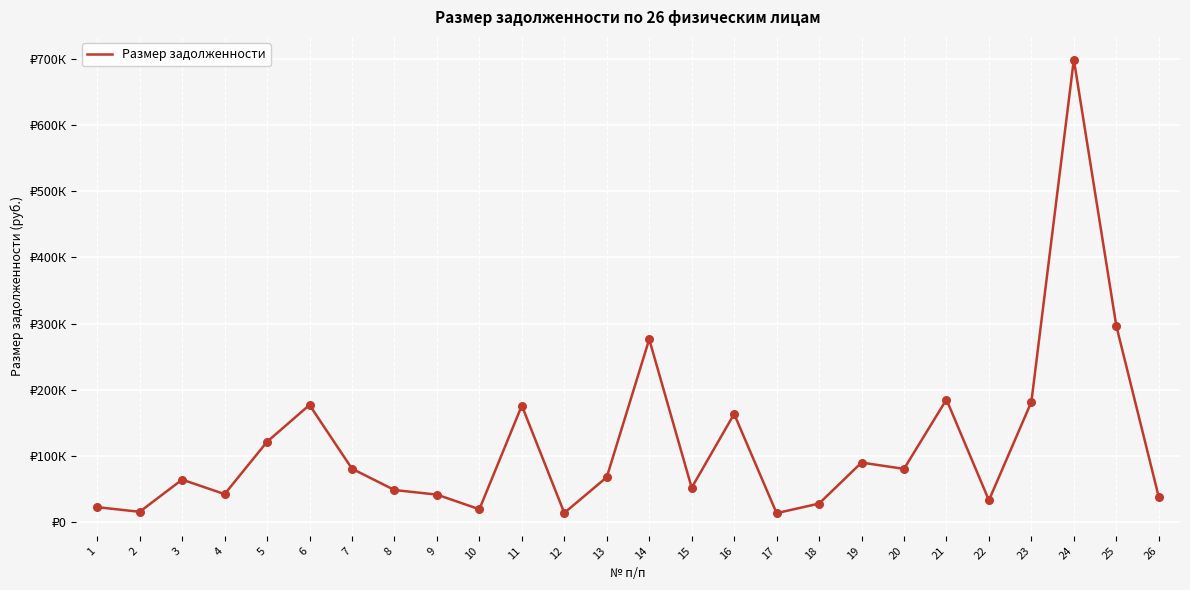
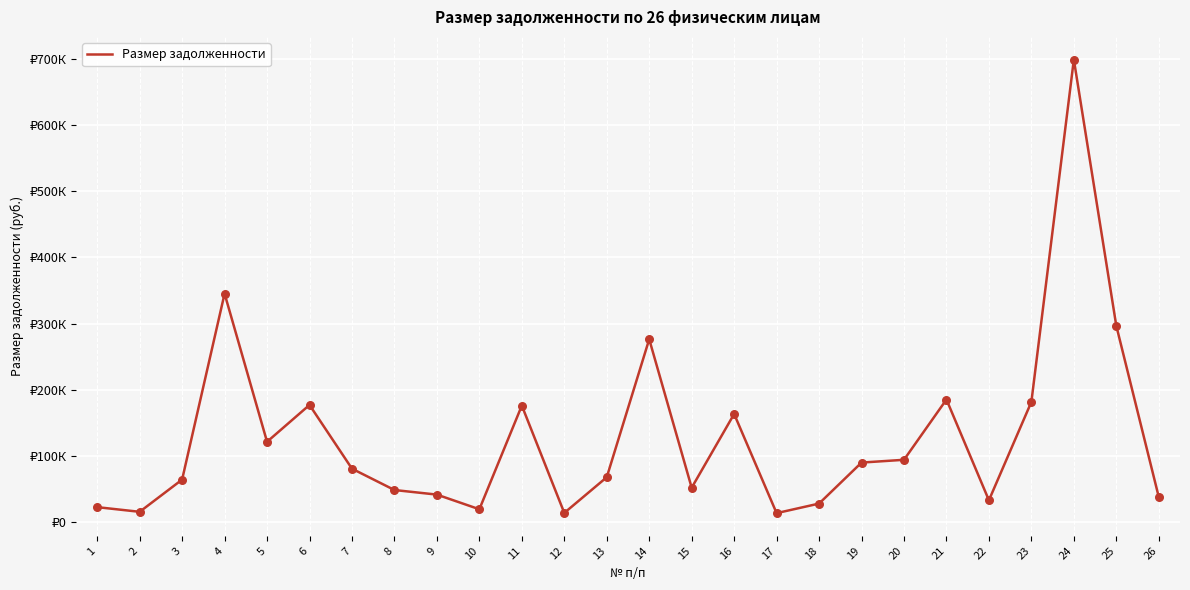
4: ₽40К -> ₽350К
20: ₽80К -> ₽90К
